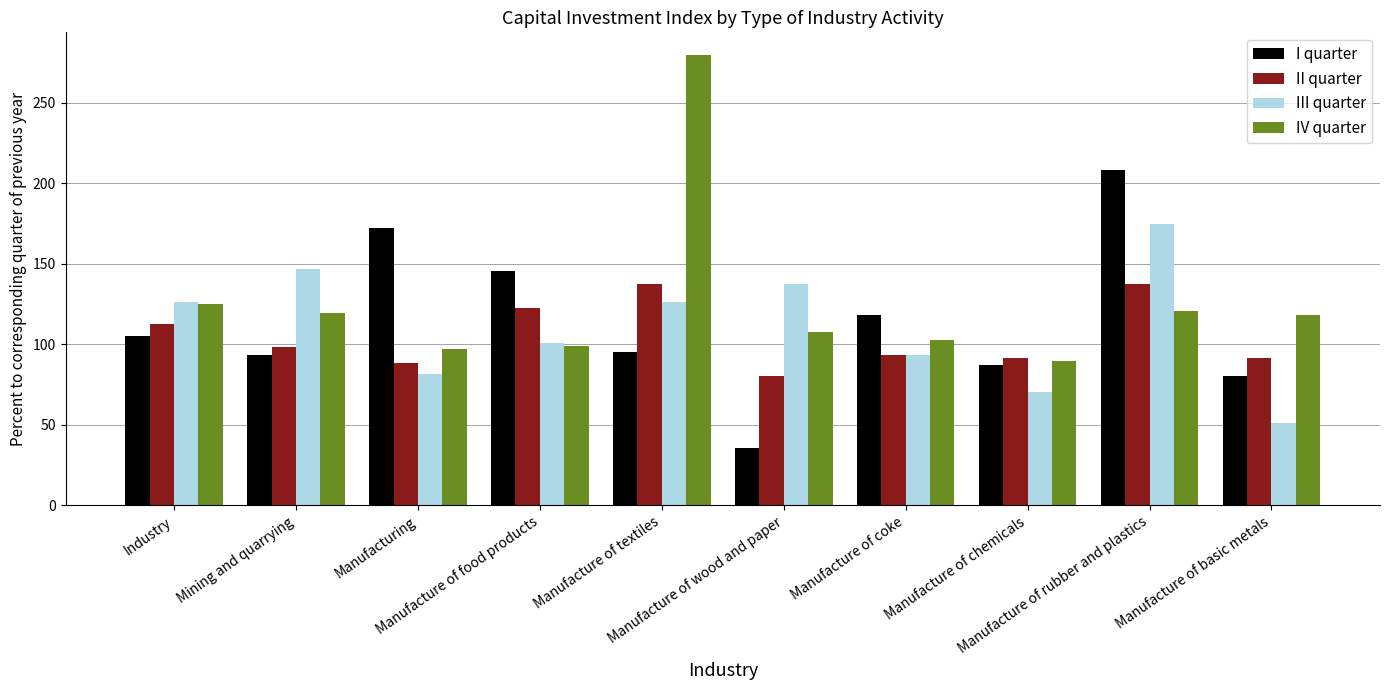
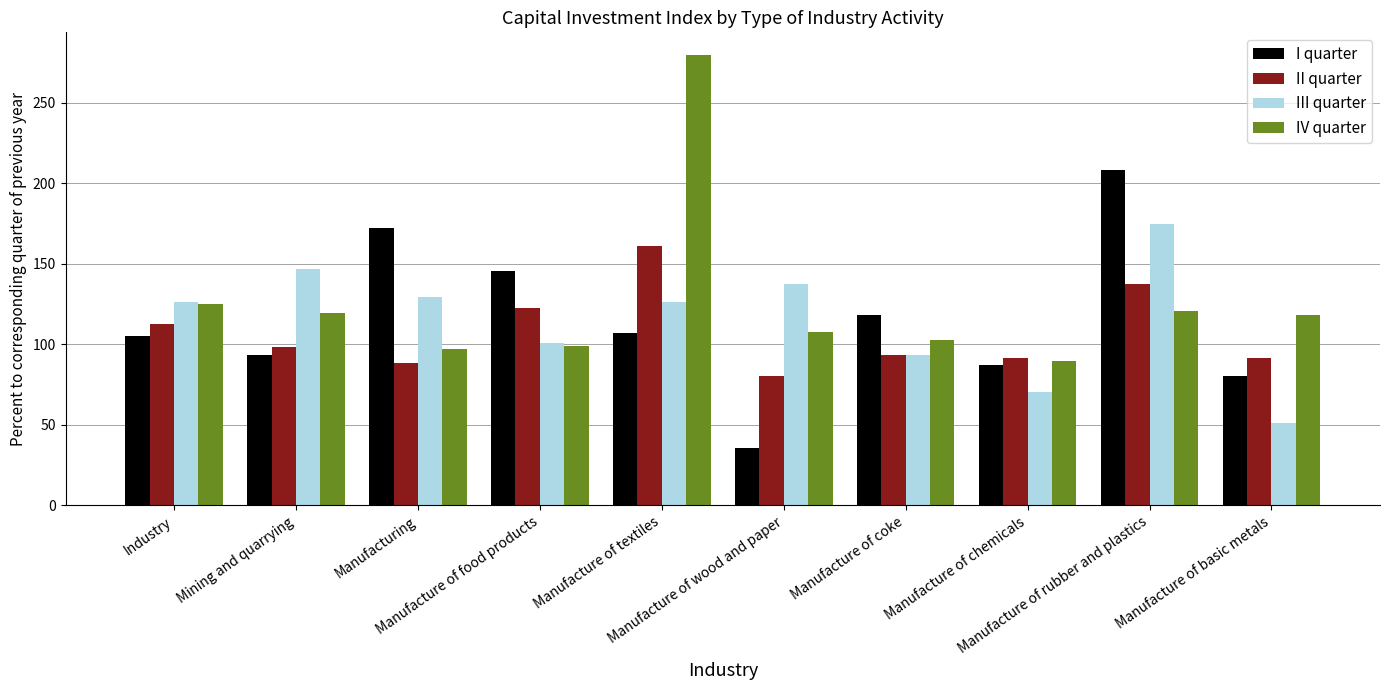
III quarter, Manufacturing: 82 -> 129
I quarter, Manufacture of textiles: 95 -> 107
II quarter, Manufacture of textiles: 137 -> 161
